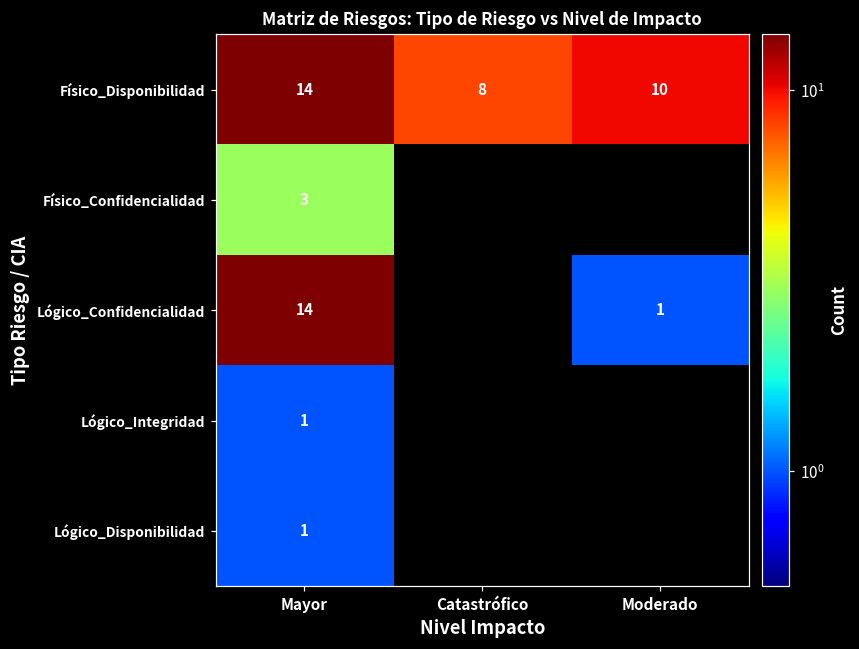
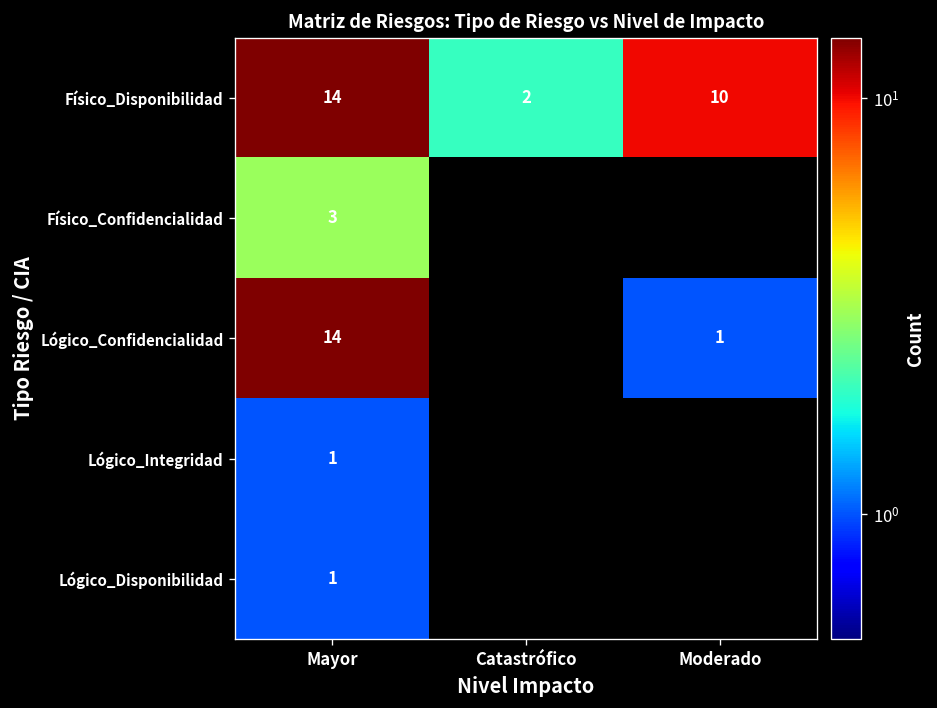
Físico_Disponibilidad, Catastrófico: 8 -> 2
